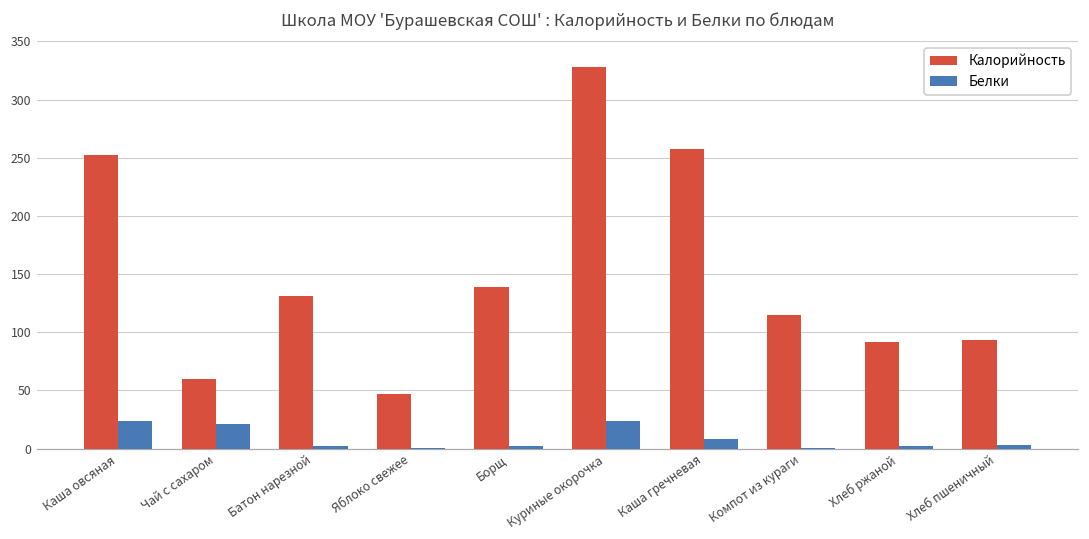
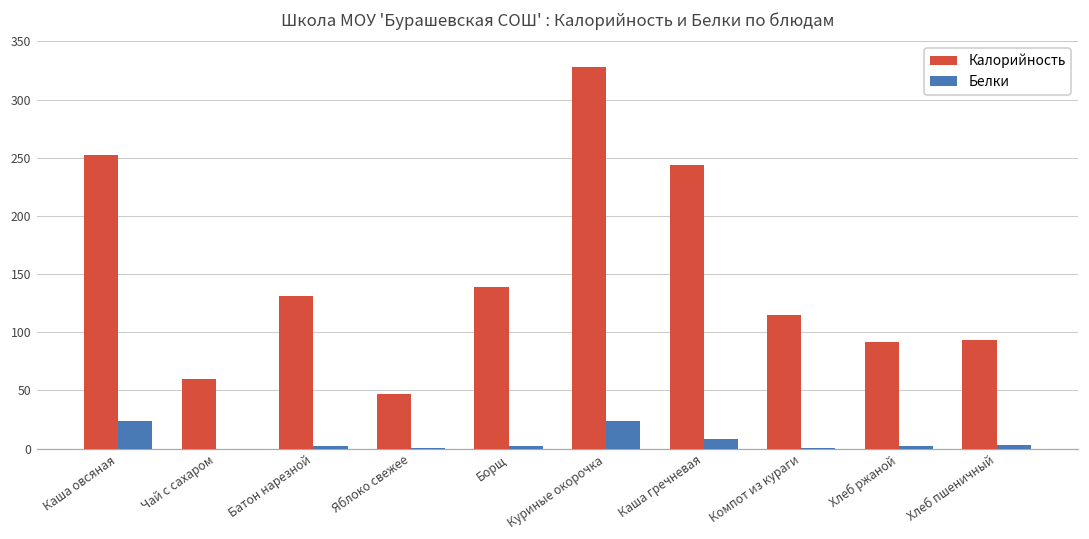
Белки, Чай с сахаром: 22 -> 0
Калорийность, Каша гречневая: 258 -> 244
